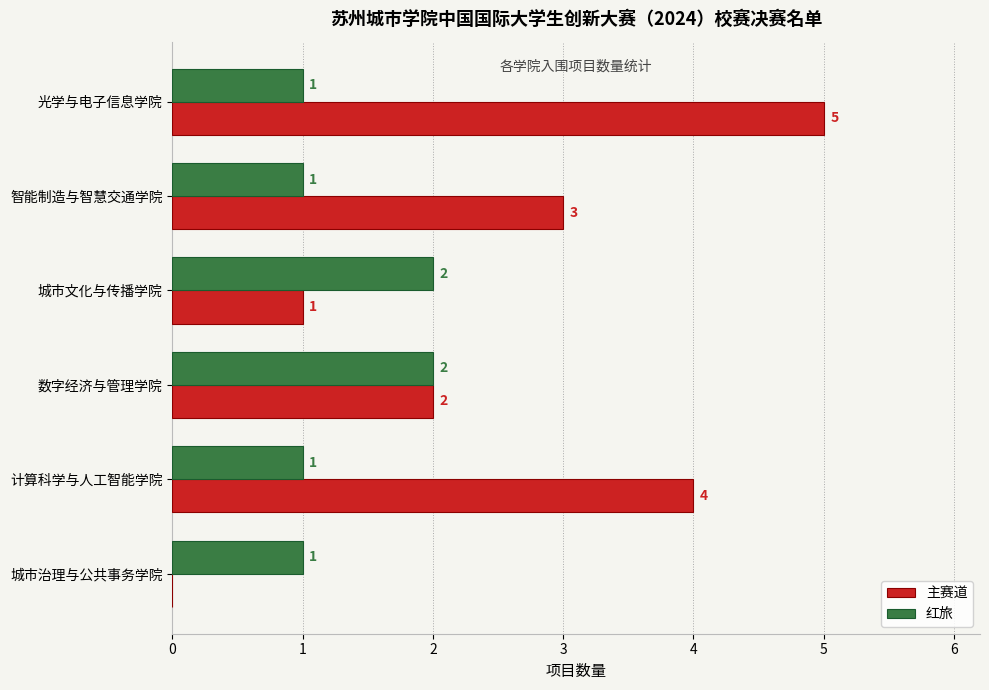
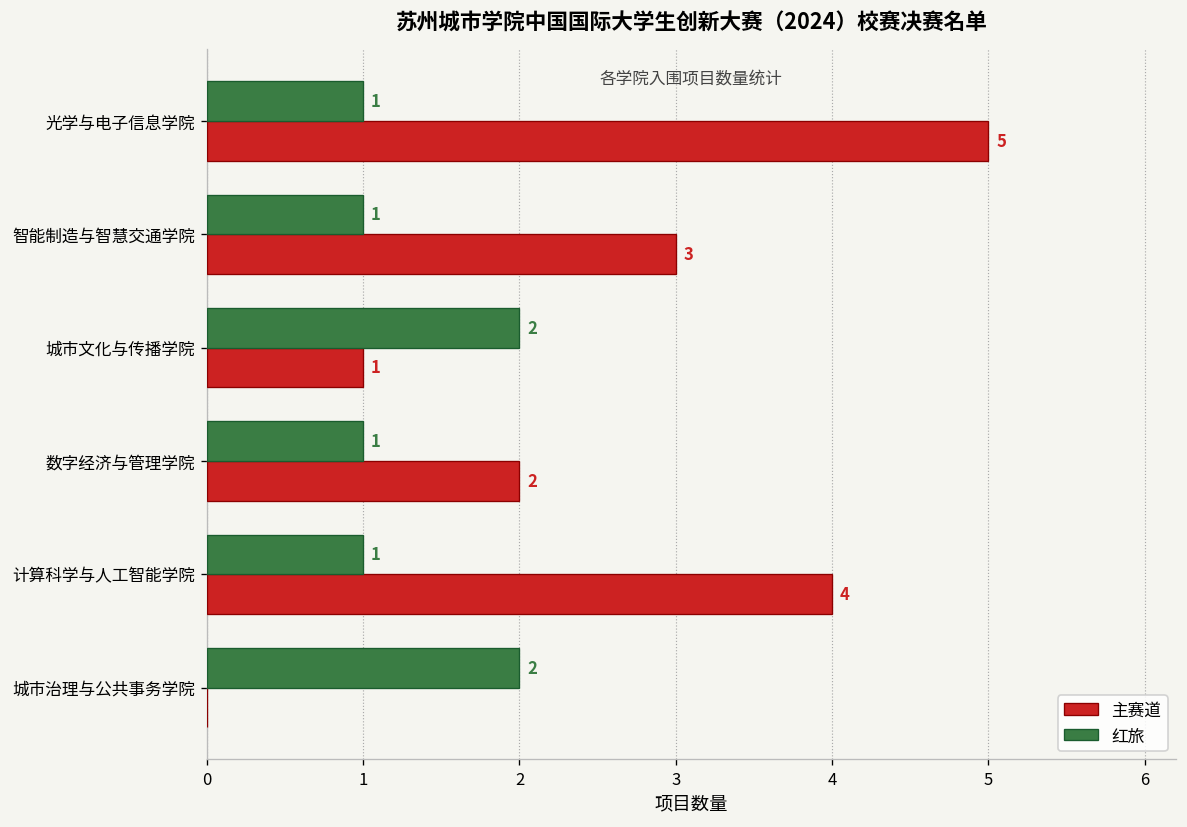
红旅, 数字经济与管理学院: 2 -> 1
红旅, 城市治理与公共事务学院: 1 -> 2
